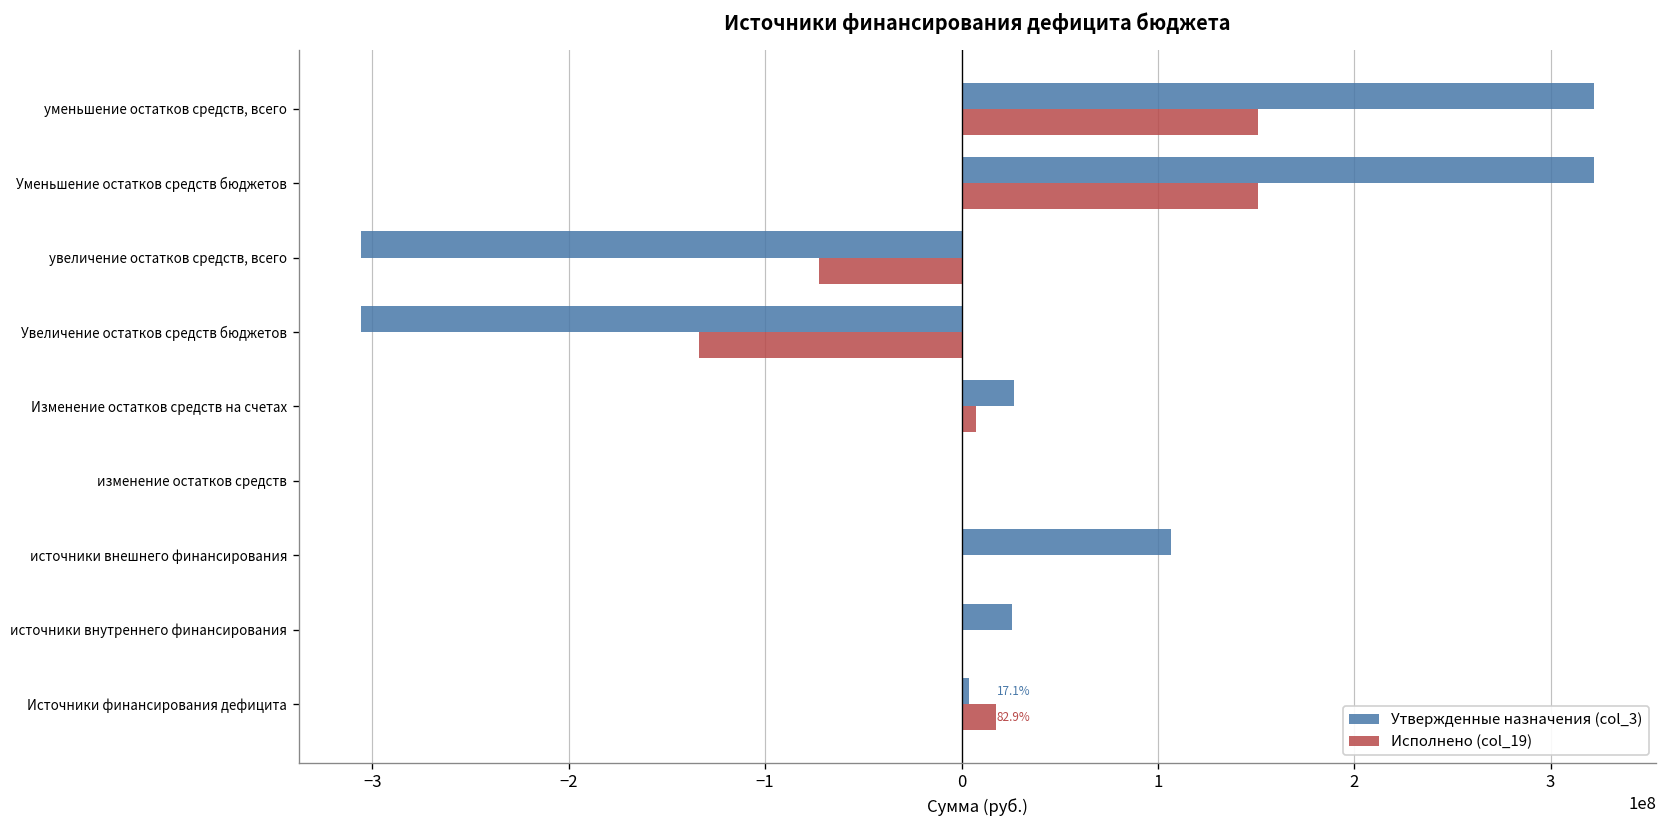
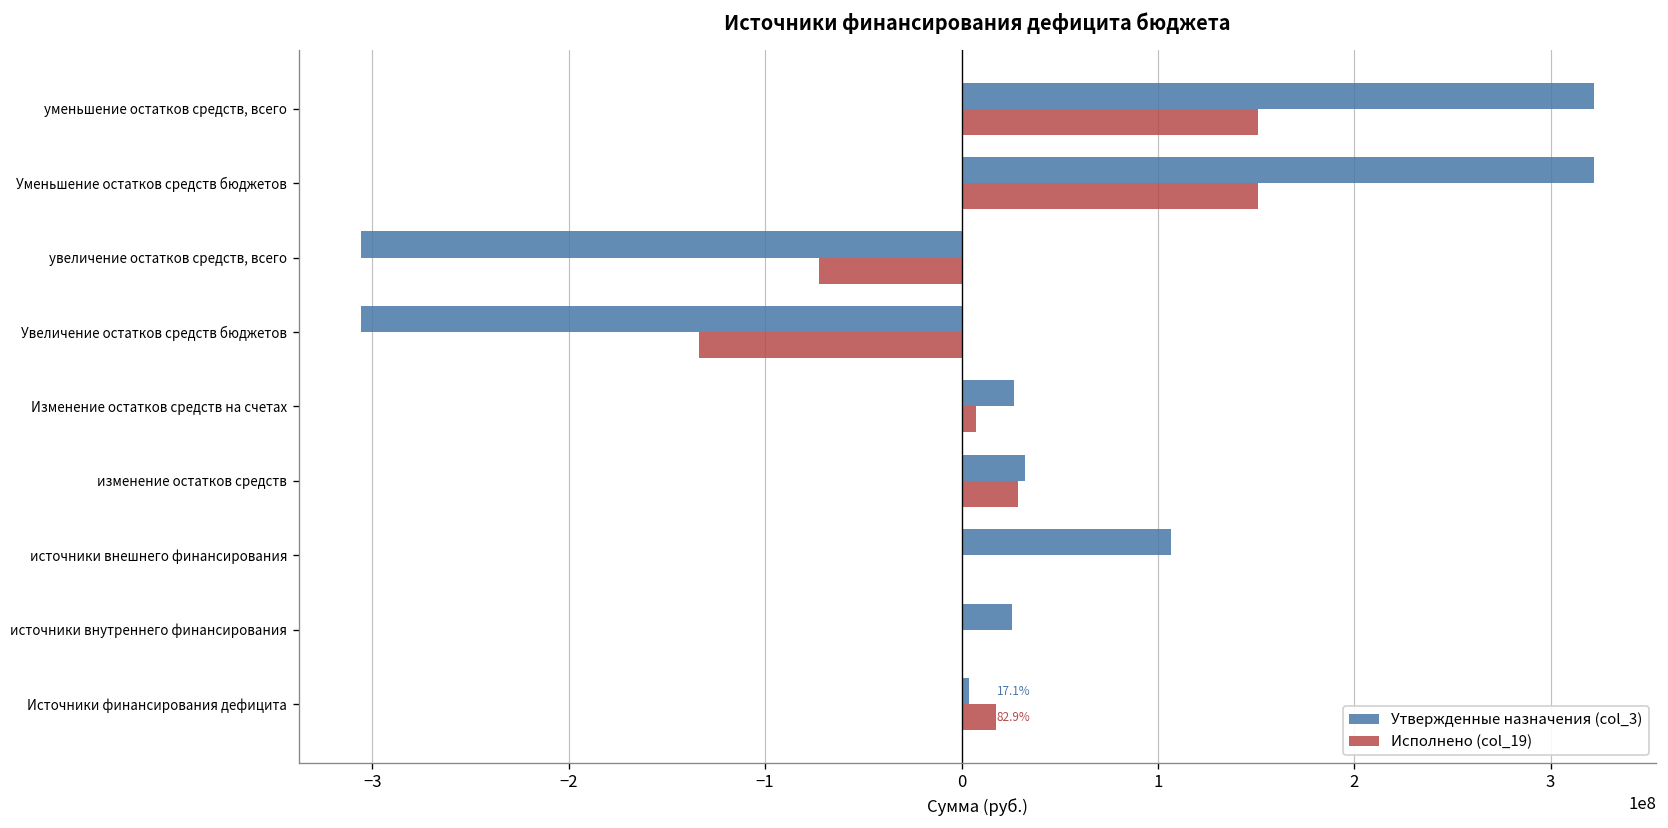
Утвержденные назначения (col_3), изменение остатков средств: 0 -> 32000000
Исполнено (col_19), изменение остатков средств: 0 -> 29000000
